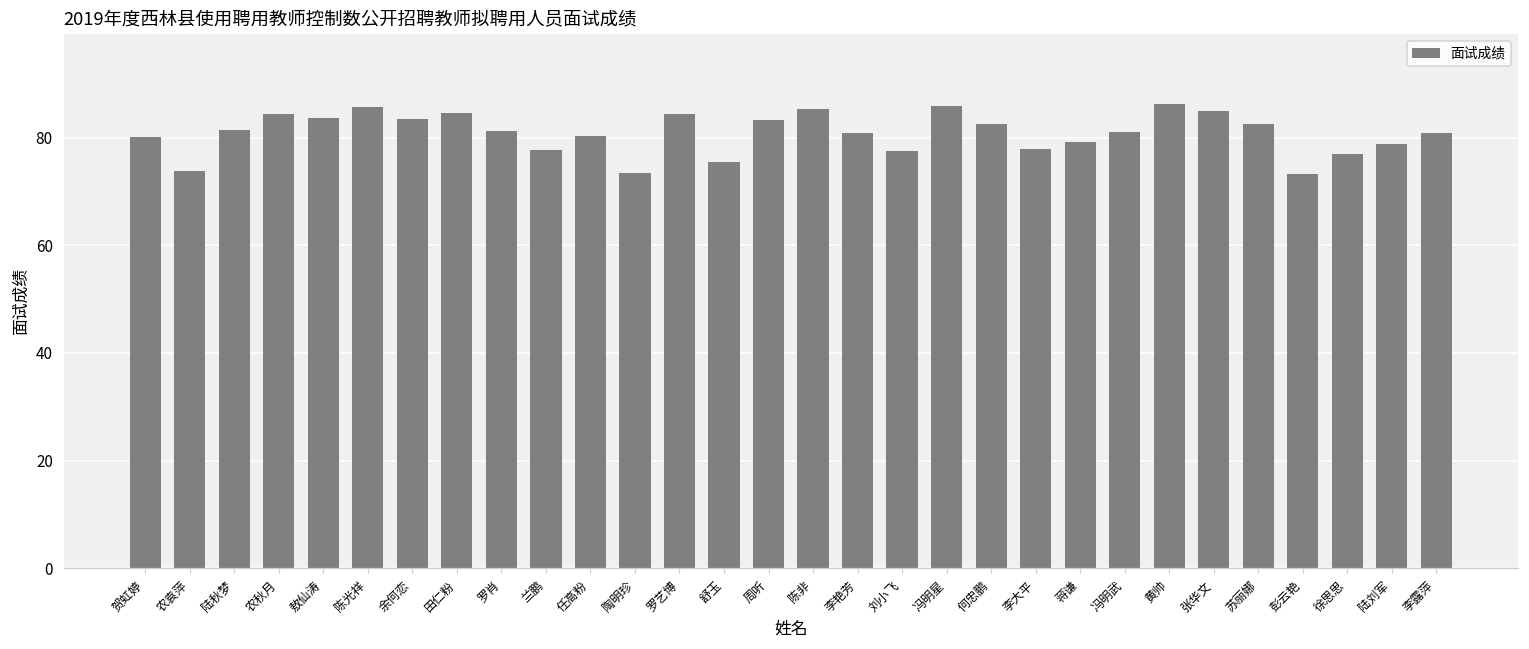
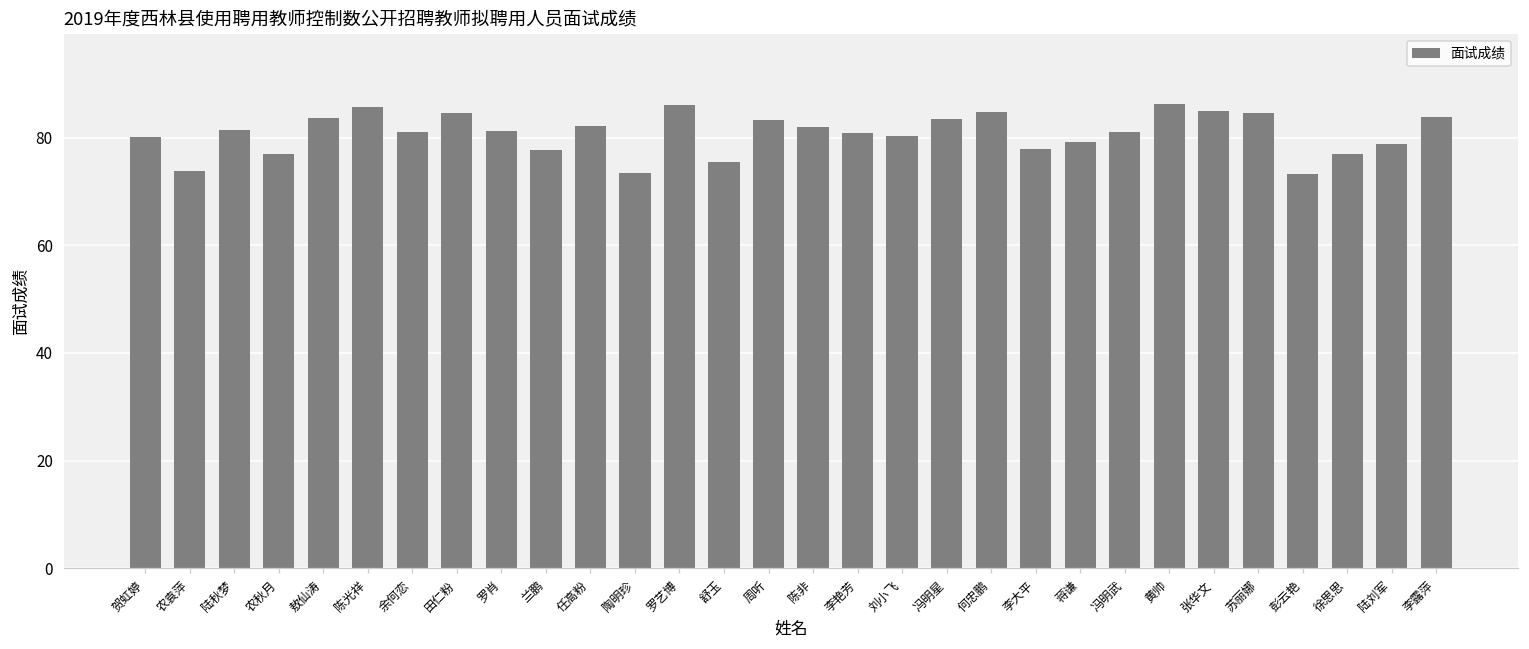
农秋月: 84 -> 77
余何恋: 84 -> 81
任高粉: 80 -> 82
罗艺博: 84 -> 86
陈非: 85 -> 82
刘小飞: 78 -> 80
冯明星: 86 -> 83
何忠鹏: 82 -> 85
苏丽娜: 83 -> 85
李露萍: 81 -> 84
